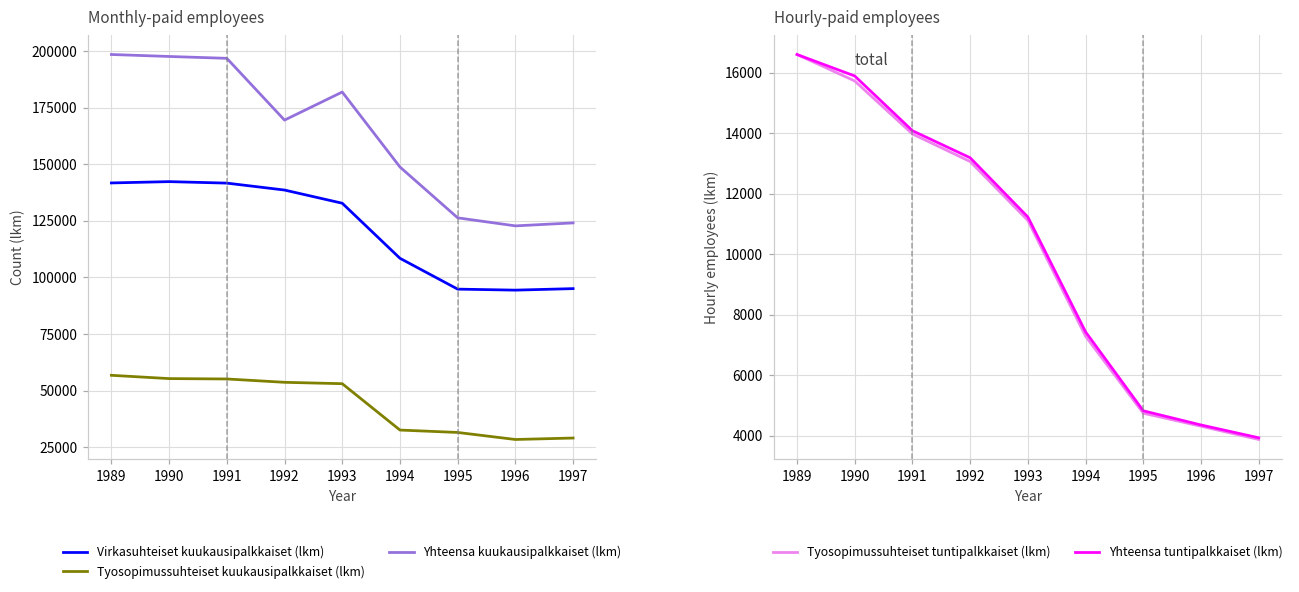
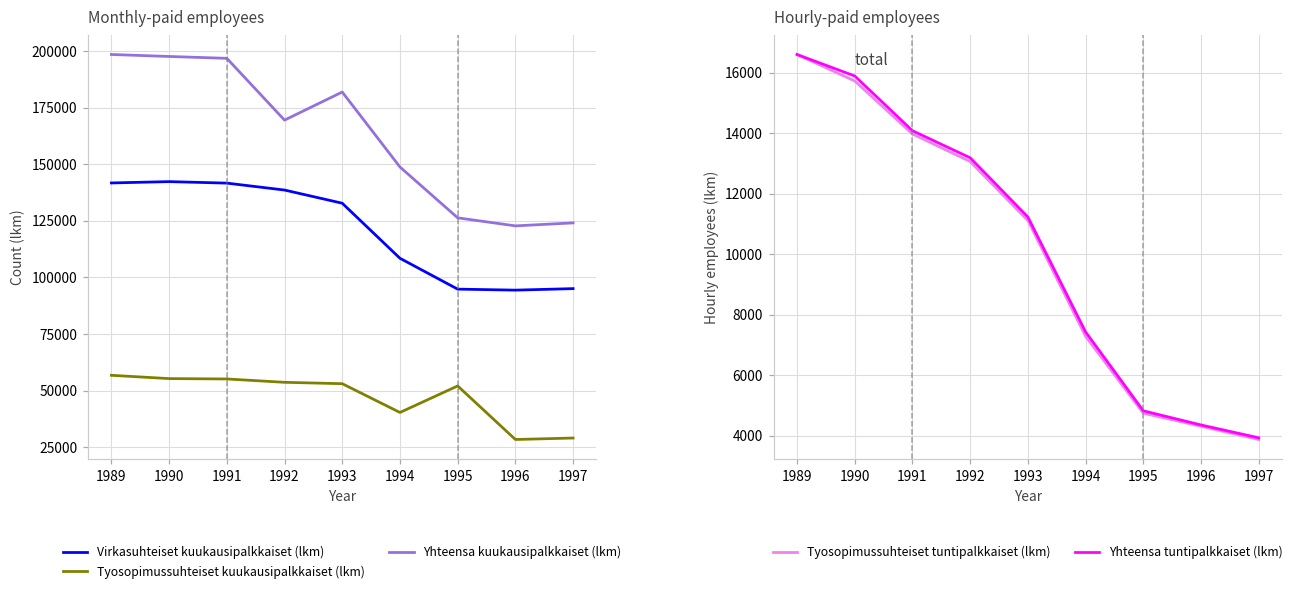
Monthly-paid employees, Tyosopimussuhteiset kuukausipalkkaiset (lkm), 1994: 33000 -> 40000
Monthly-paid employees, Tyosopimussuhteiset kuukausipalkkaiset (lkm), 1995: 31000 -> 52000
